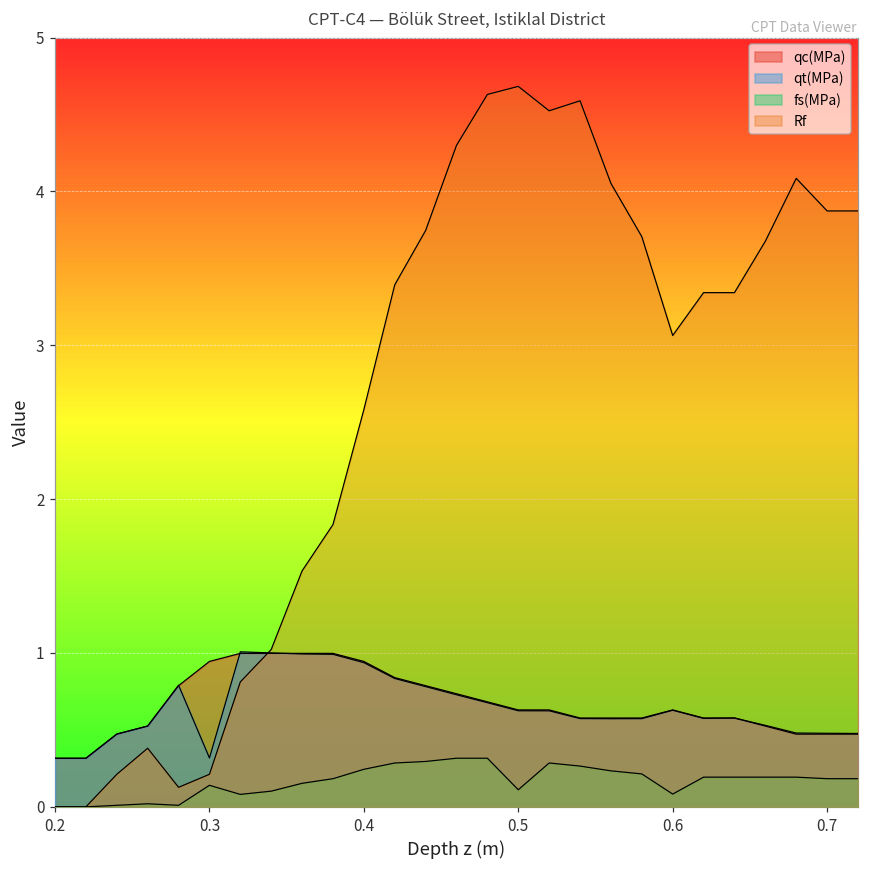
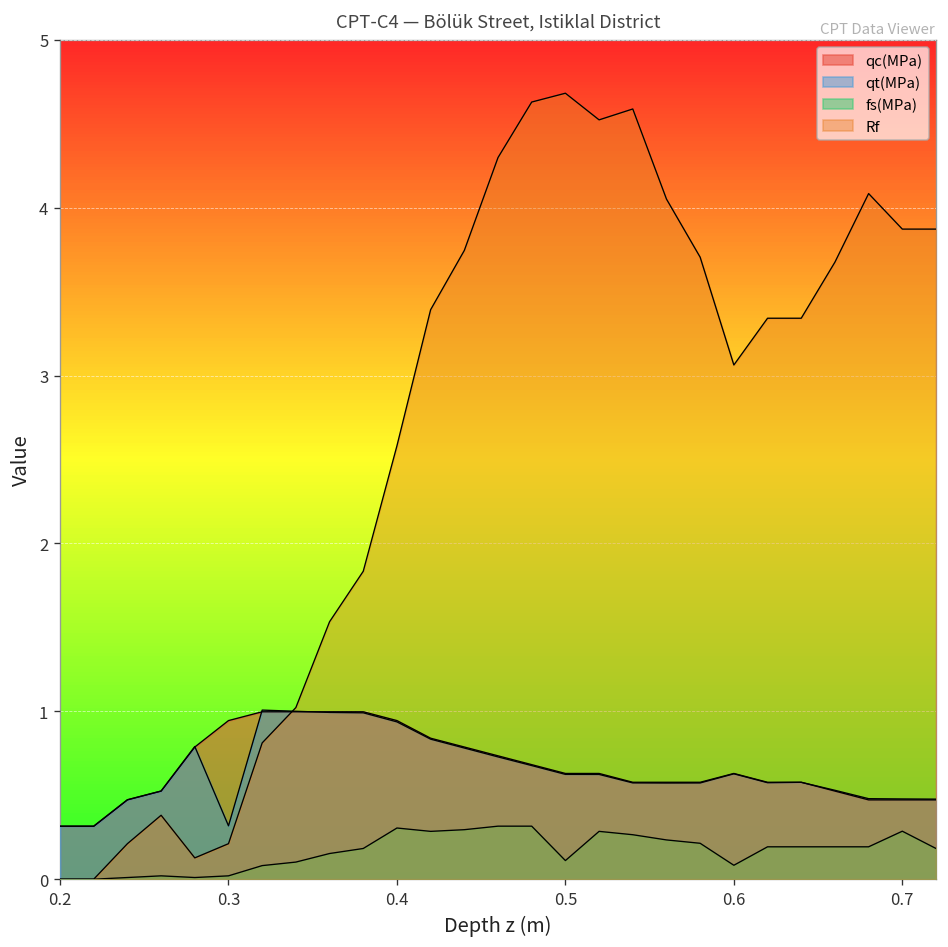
fs(MPa), 0.3: 0.14 -> 0.02
fs(MPa), 0.4: 0.24 -> 0.31
fs(MPa), 0.7: 0.18 -> 0.29
